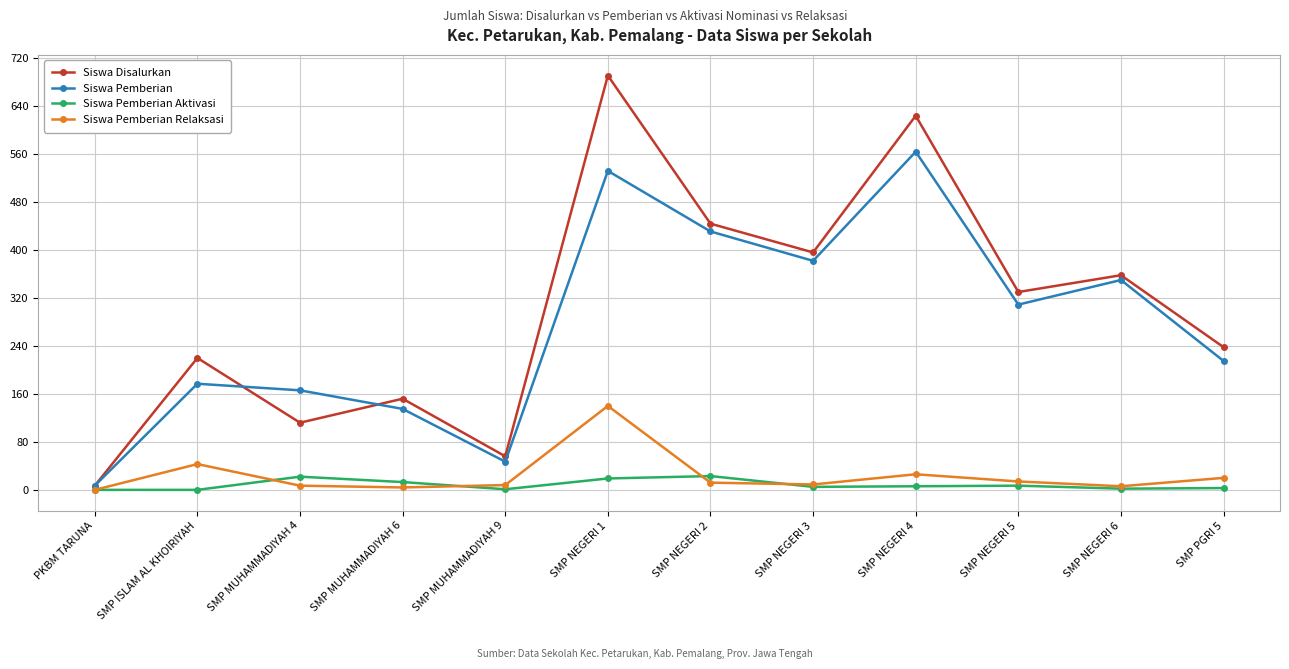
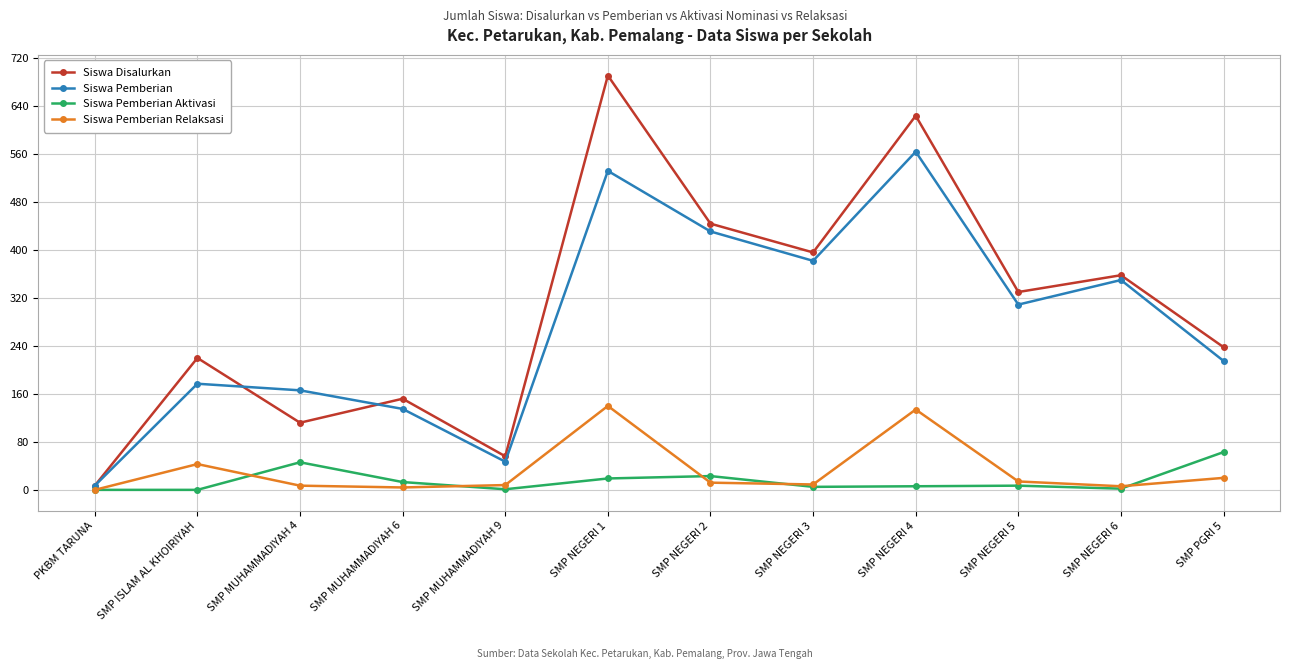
Siswa Pemberian Aktivasi, SMP MUHAMMADIYAH 4: 20 -> 50
Siswa Pemberian Relaksasi, SMP NEGERI 4: 30 -> 130
Siswa Pemberian Aktivasi, SMP PGRI 5: 0 -> 60
